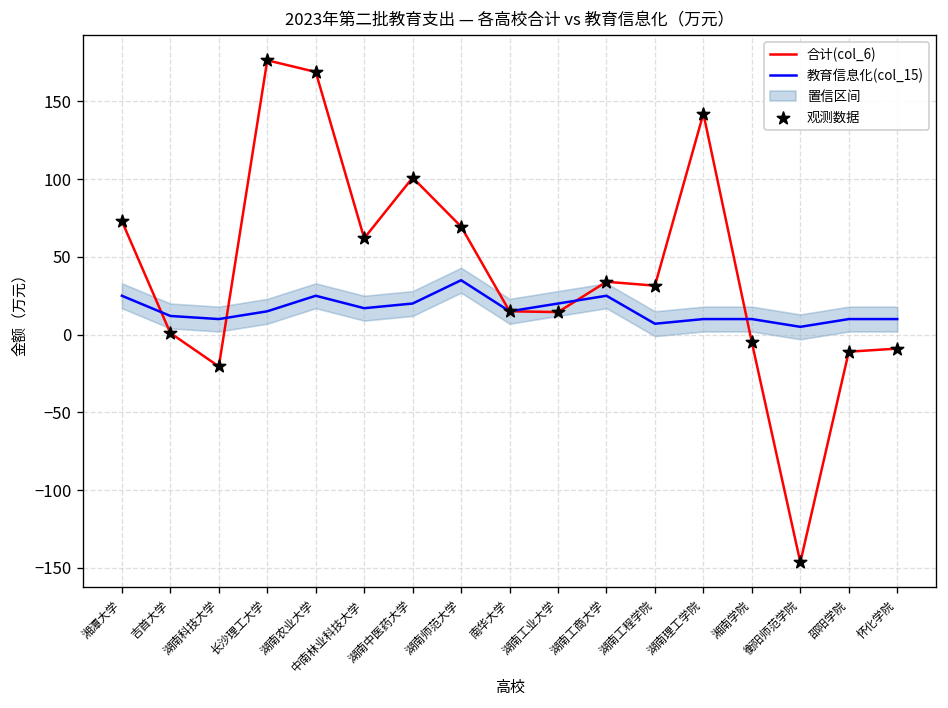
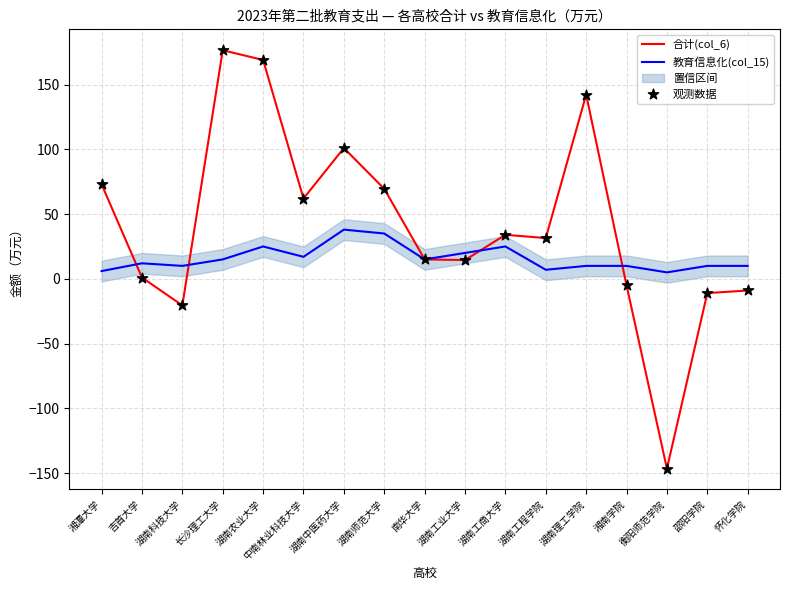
教育信息化(col_15), 湘潭大学: 25 -> 6
教育信息化(col_15), 湖南中医药大学: 20 -> 38
